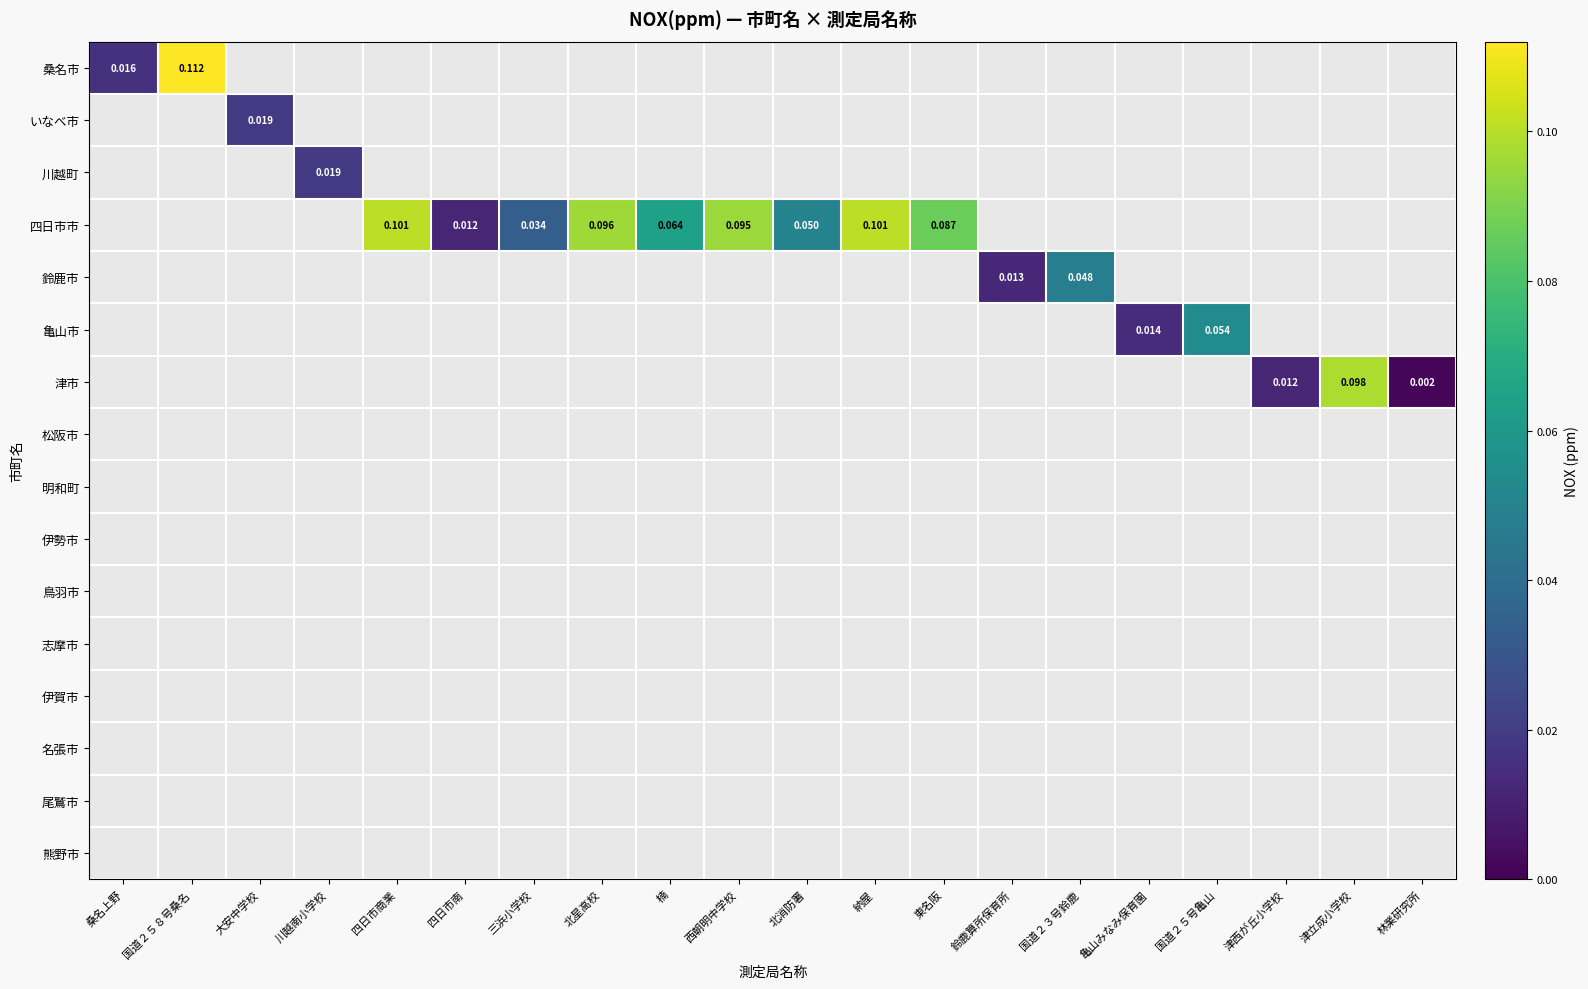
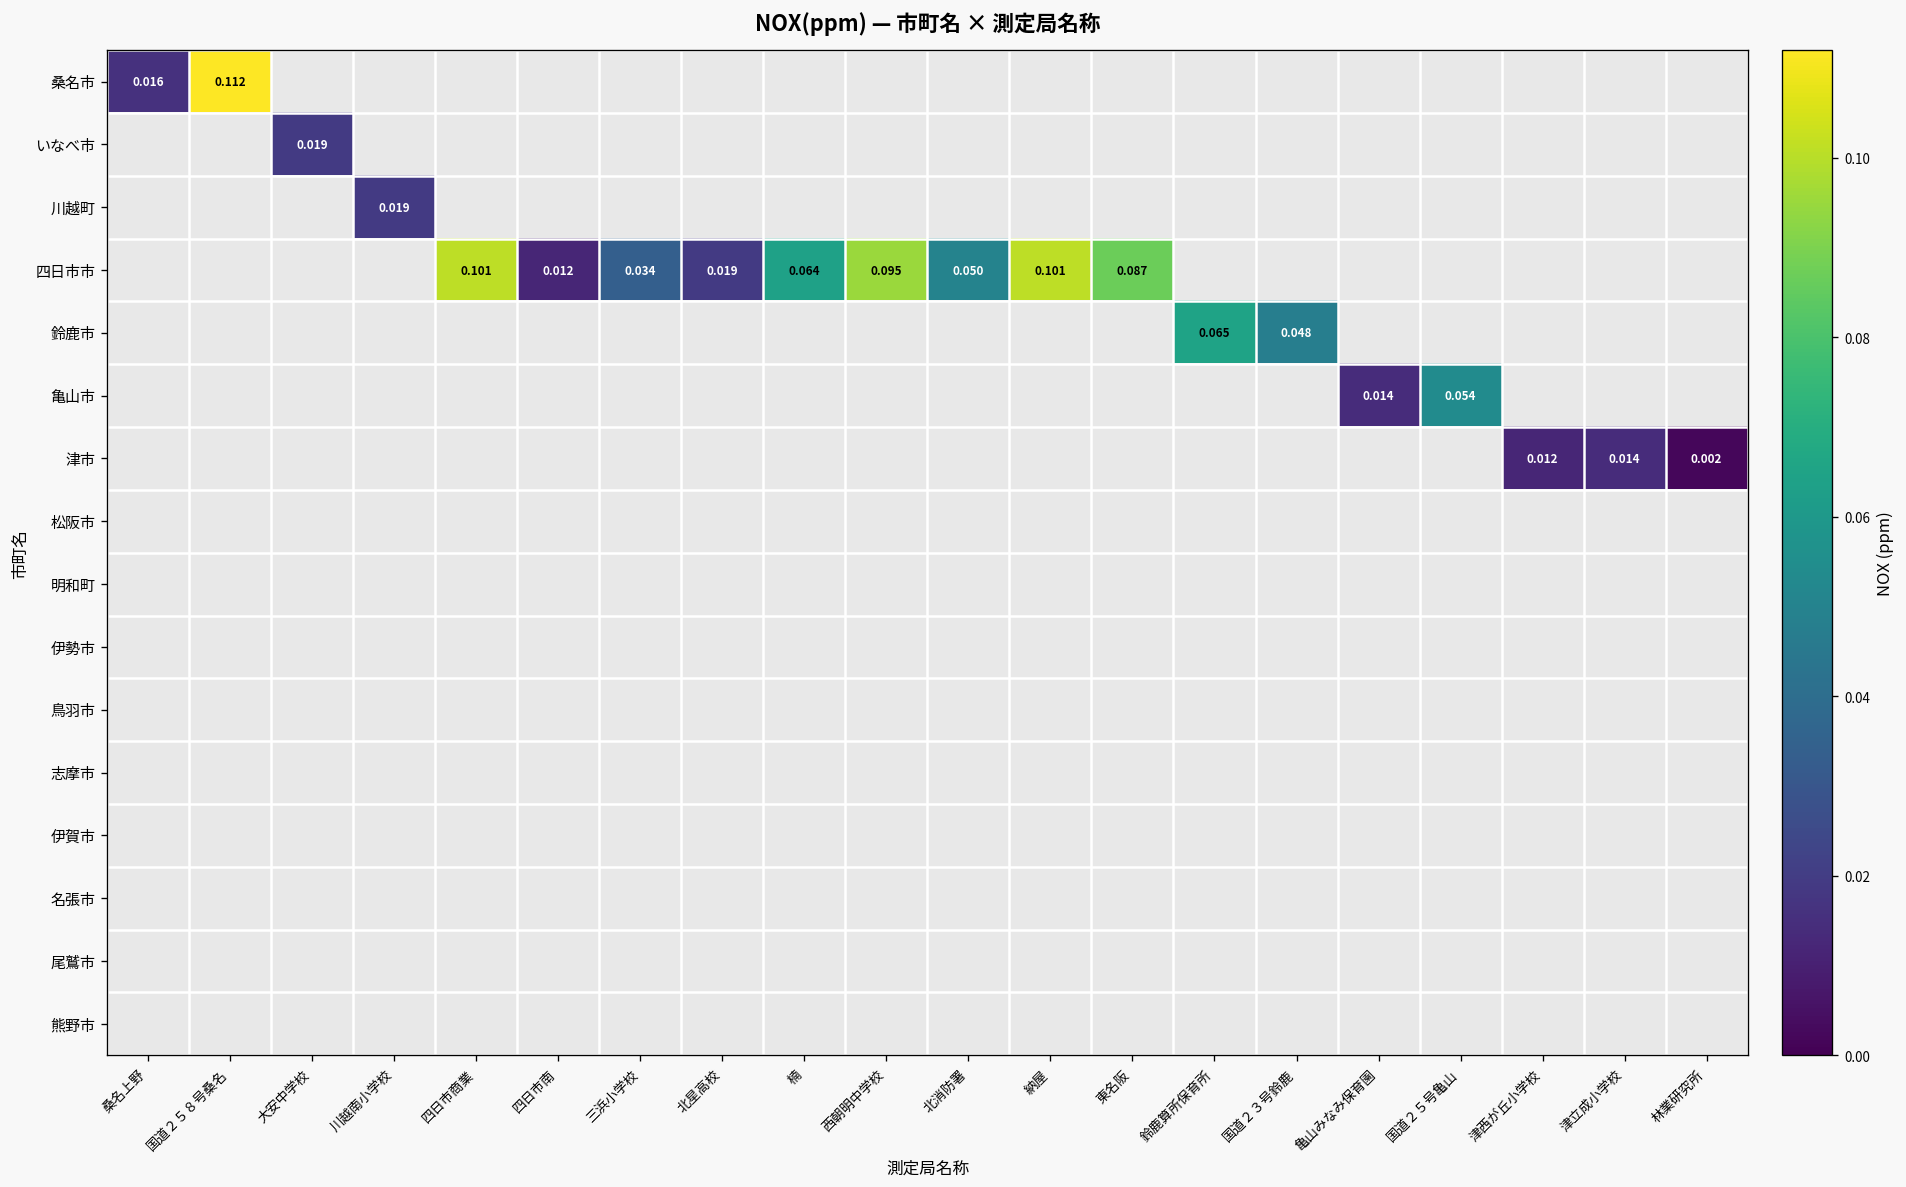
四日市市, 北星高校: 0.096 -> 0.019
鈴鹿市, 鈴鹿算所保育所: 0.013 -> 0.065
津市, 津立成小学校: 0.098 -> 0.014
